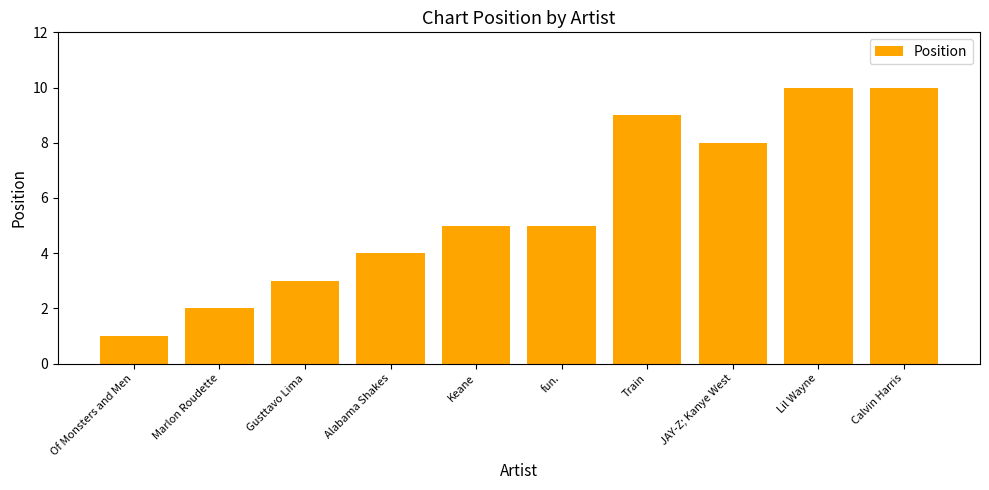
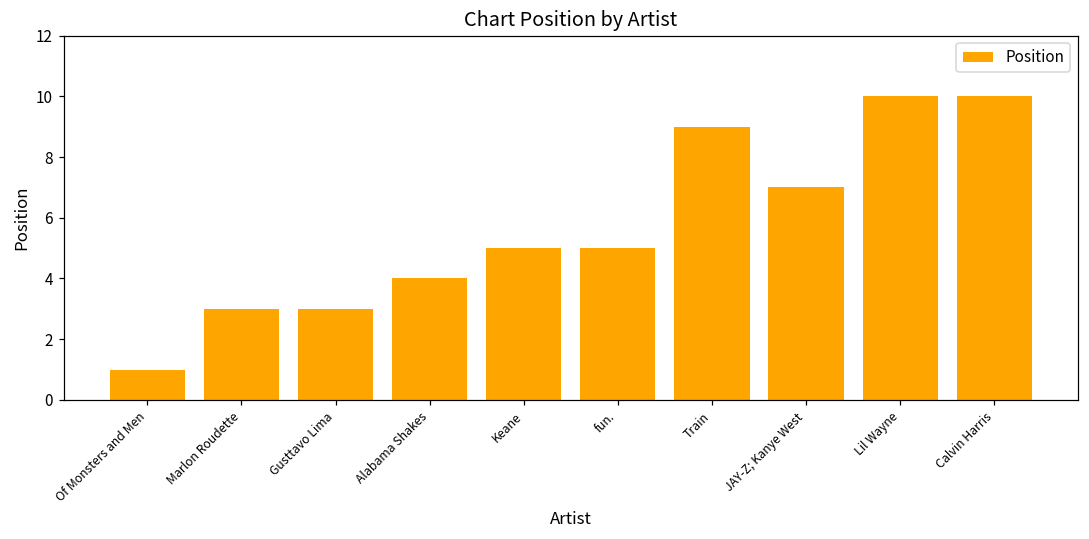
Marlon Roudette: 2 -> 3
JAY-Z; Kanye West: 8 -> 7
